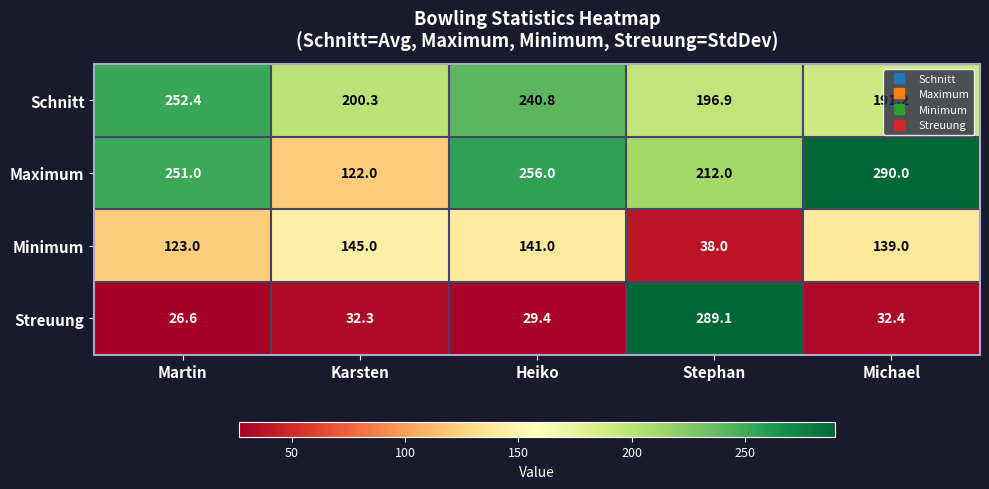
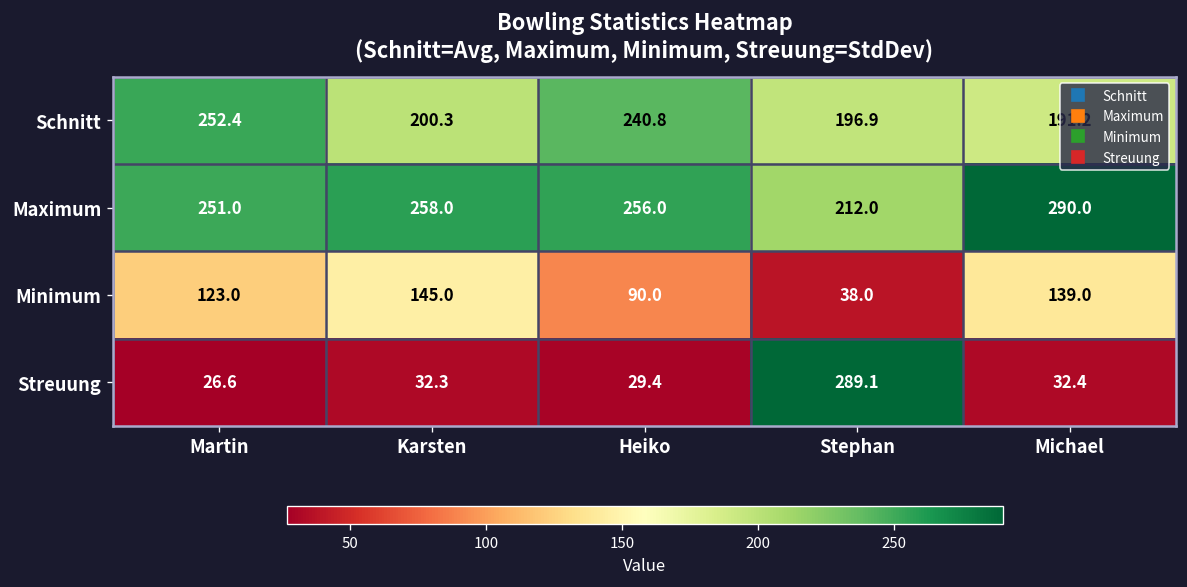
Maximum, Karsten: 122.0 -> 258.0
Minimum, Heiko: 141.0 -> 90.0
